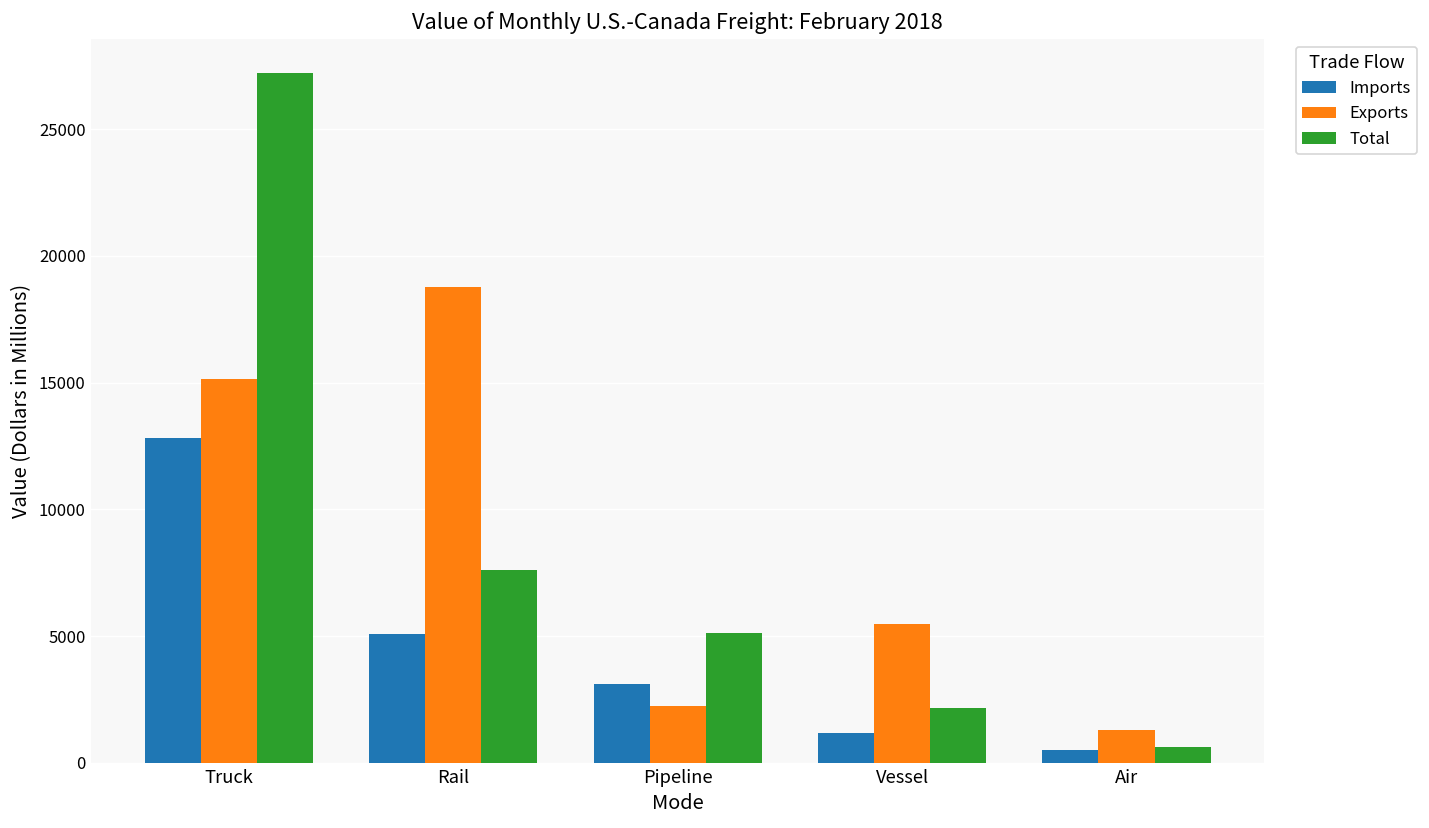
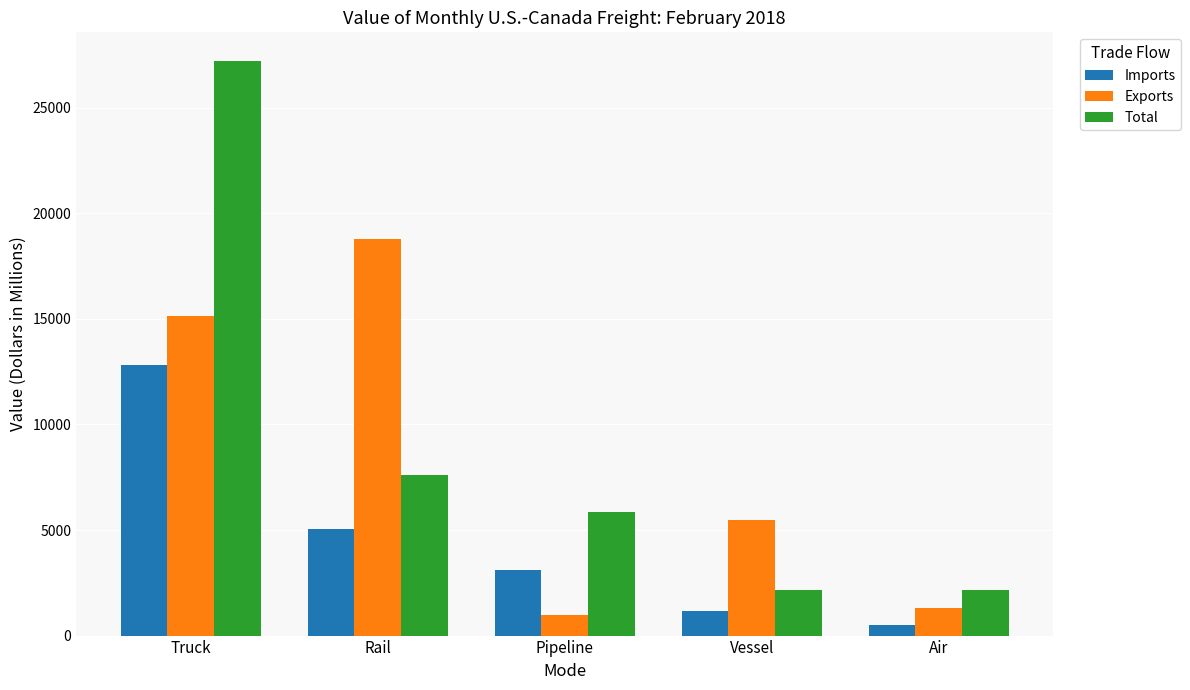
Exports, Pipeline: 2200 -> 1000
Total, Pipeline: 5100 -> 5800
Total, Air: 600 -> 2200
